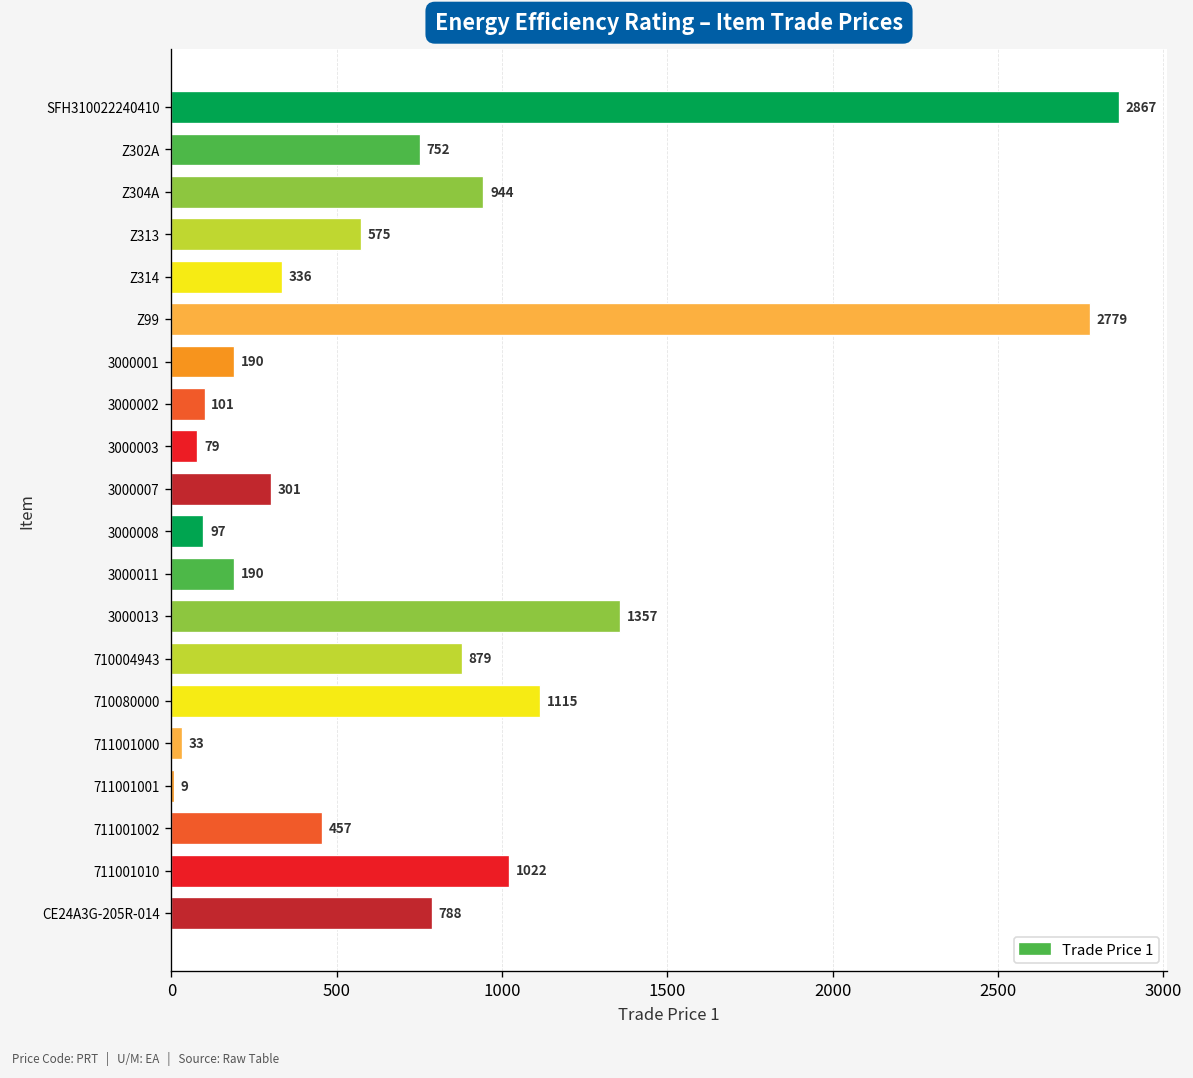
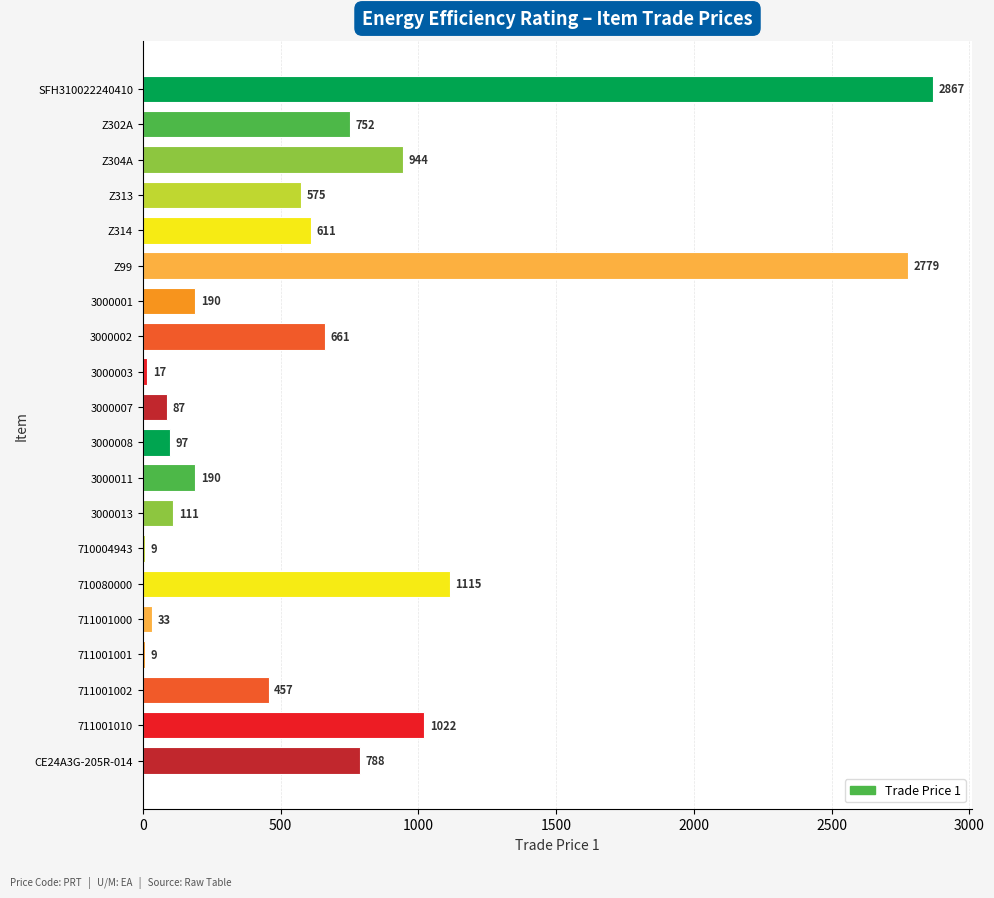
Z314: 336 -> 611
3000002: 101 -> 661
3000003: 79 -> 17
3000007: 301 -> 87
3000013: 1357 -> 111
710004943: 879 -> 9
